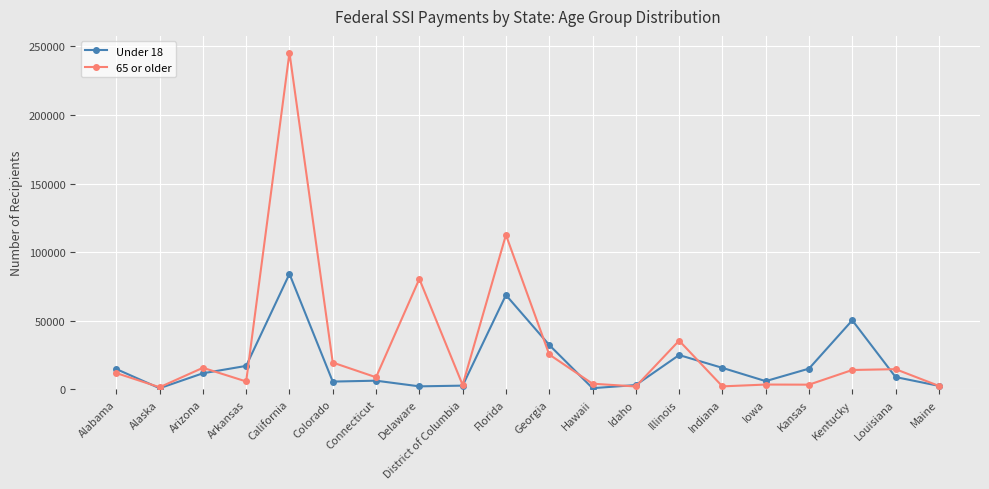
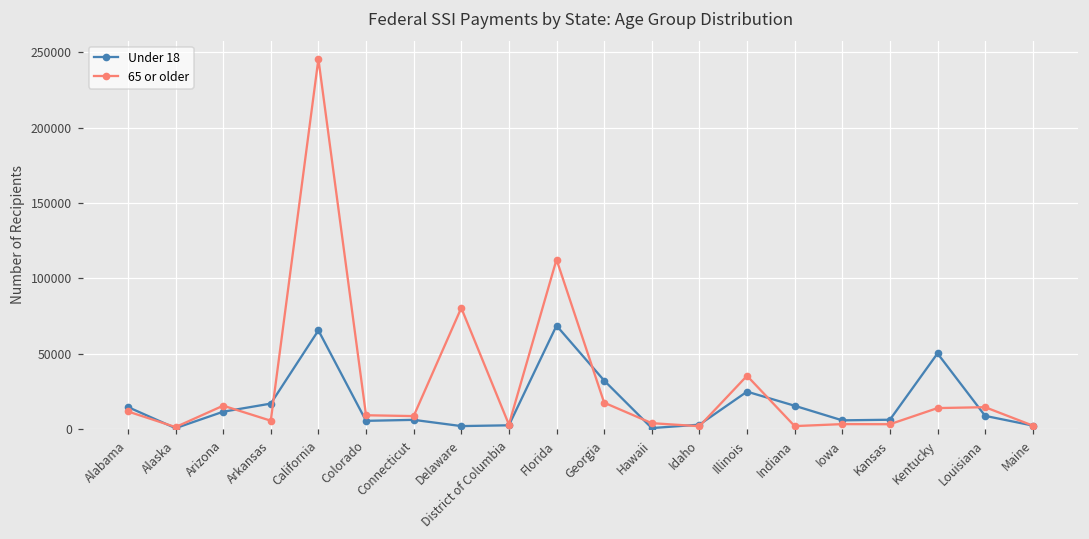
Under 18, California: 84000 -> 66000
65 or older, Colorado: 19000 -> 9000
65 or older, Georgia: 25000 -> 18000
Under 18, Kansas: 15000 -> 6000
